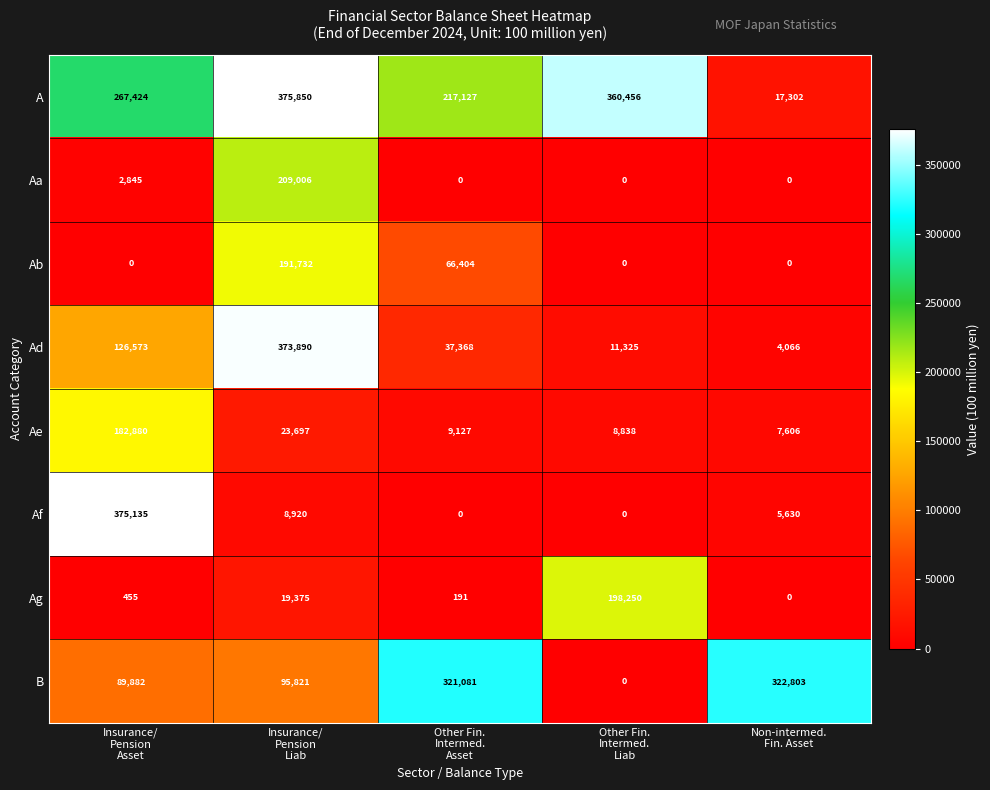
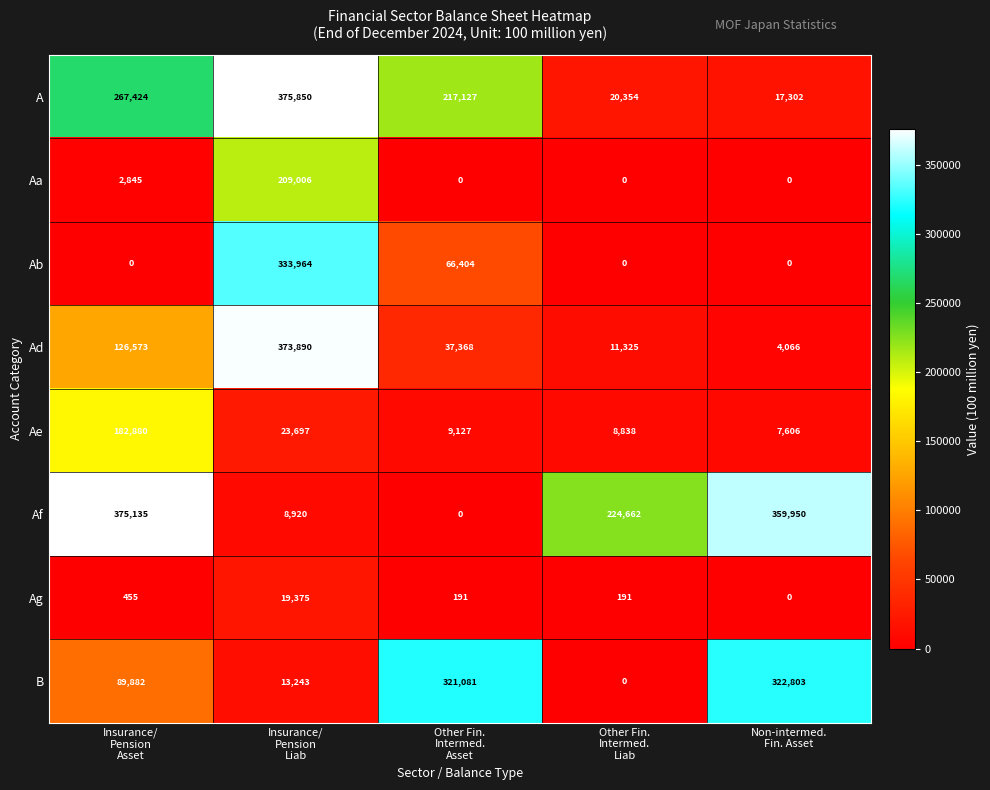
A, Other Fin. Intermed. Liab: 360,456 -> 20,354
Ab, Insurance/ Pension Liab: 191,732 -> 333,964
Af, Other Fin. Intermed. Liab: 0 -> 224,662
Af, Non-intermed. Fin. Asset: 5,630 -> 359,950
Ag, Other Fin. Intermed. Liab: 198,250 -> 191
B, Insurance/ Pension Liab: 95,821 -> 13,243
